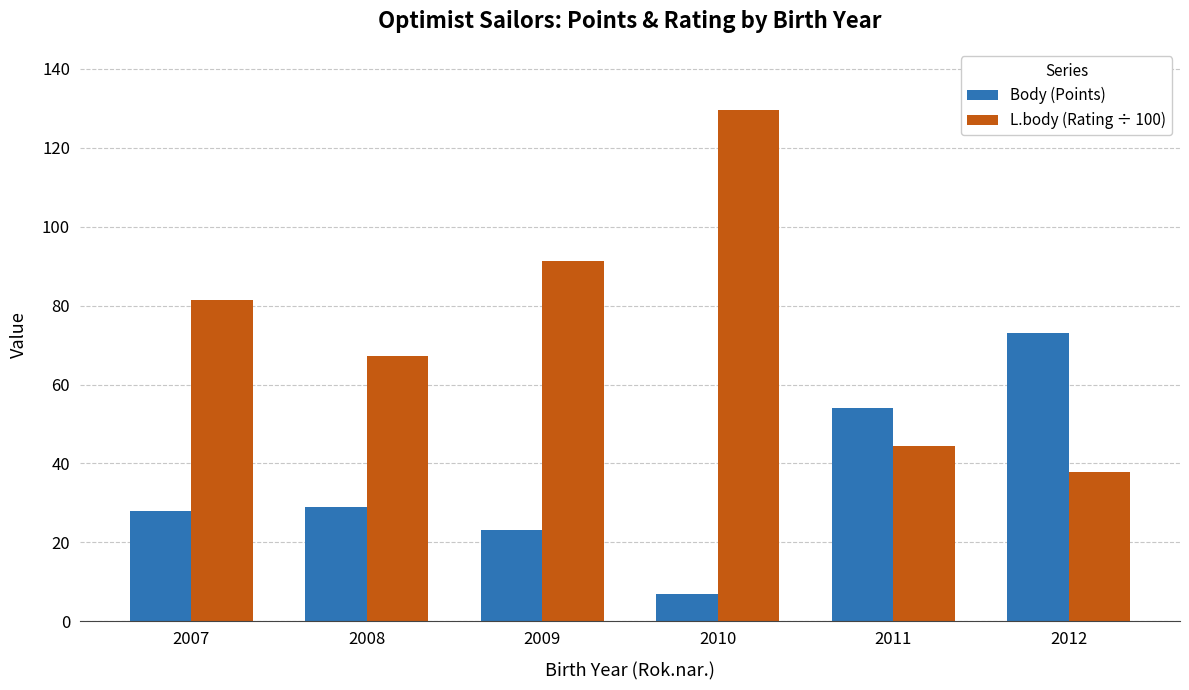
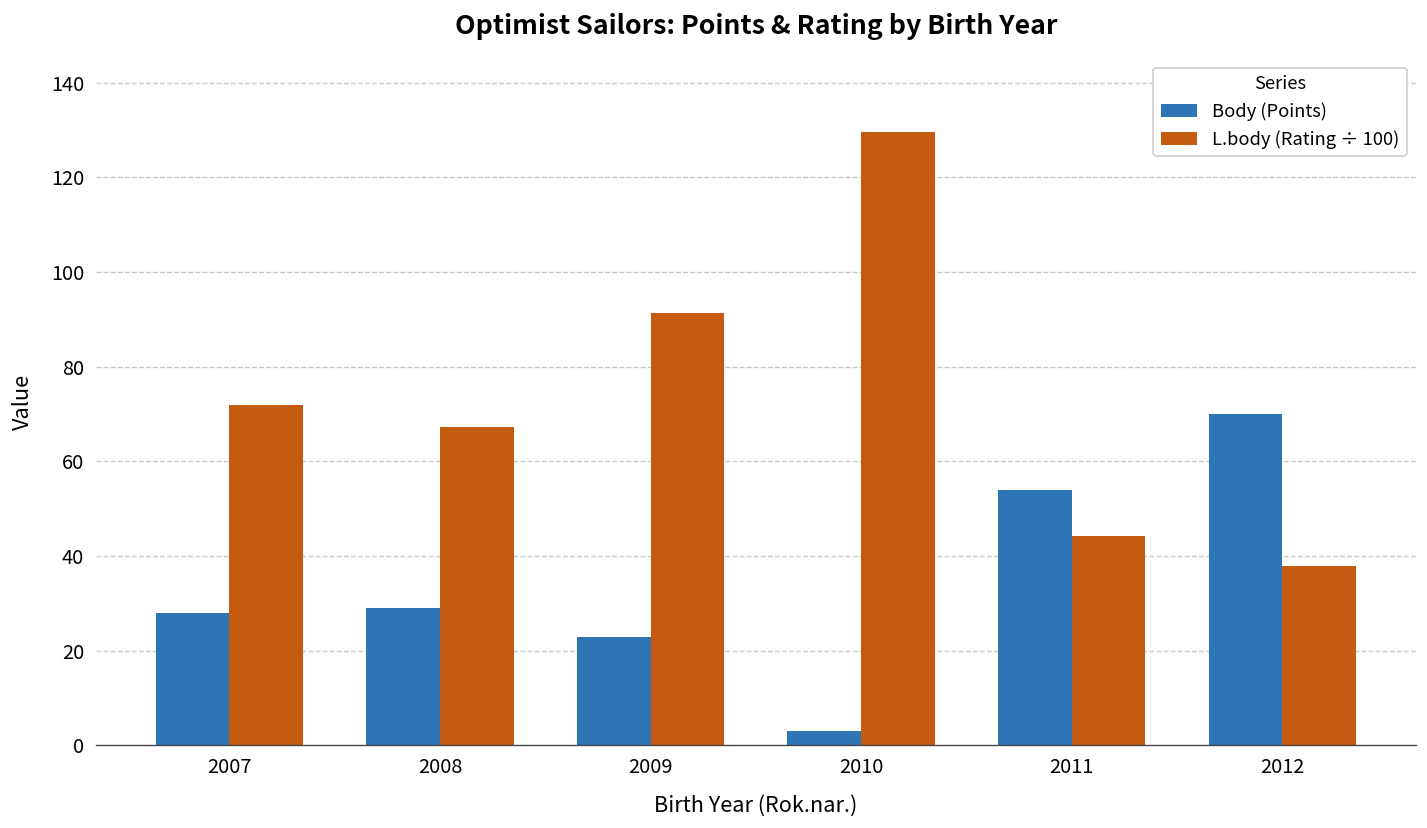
L.body (Rating ÷ 100), 2007: 81 -> 72
Body (Points), 2010: 7 -> 3
Body (Points), 2012: 73 -> 70
